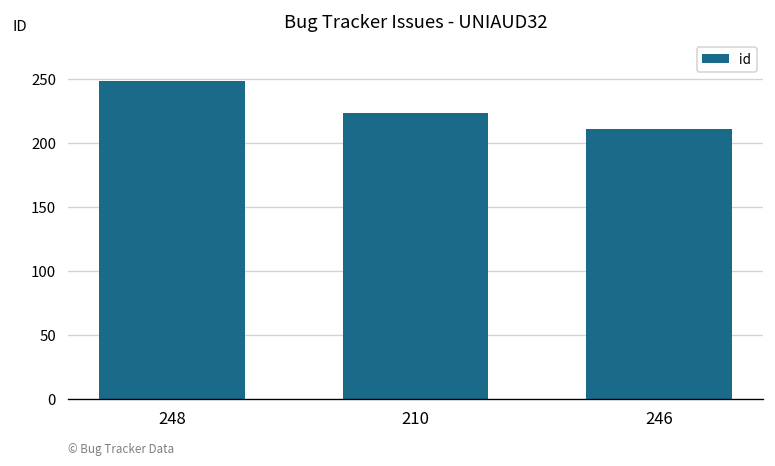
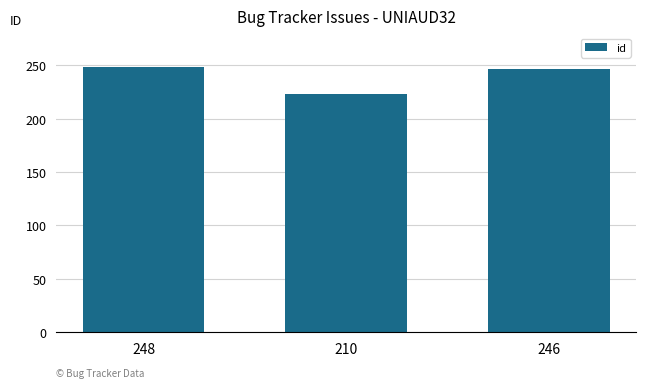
246: 211 -> 246
